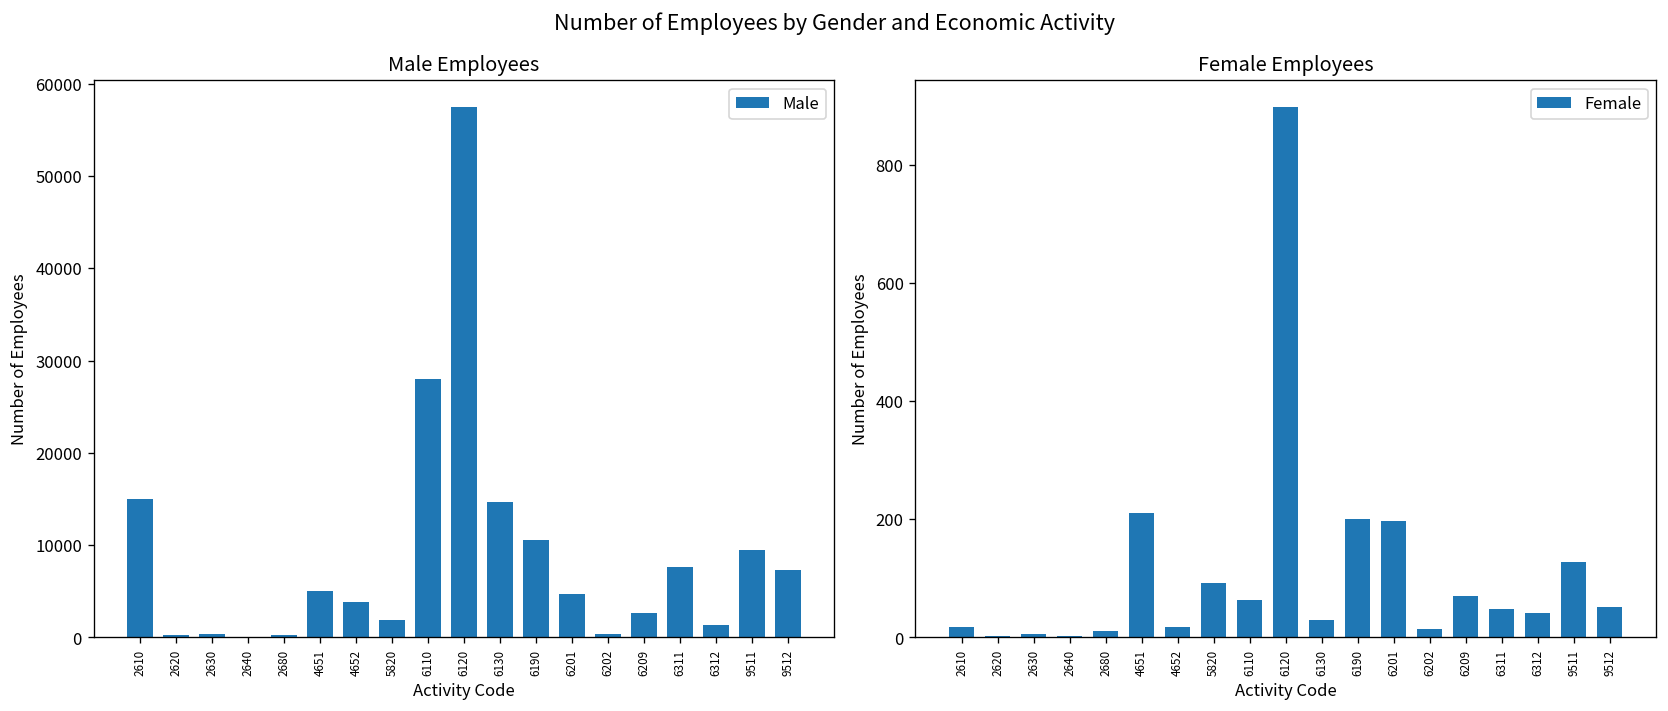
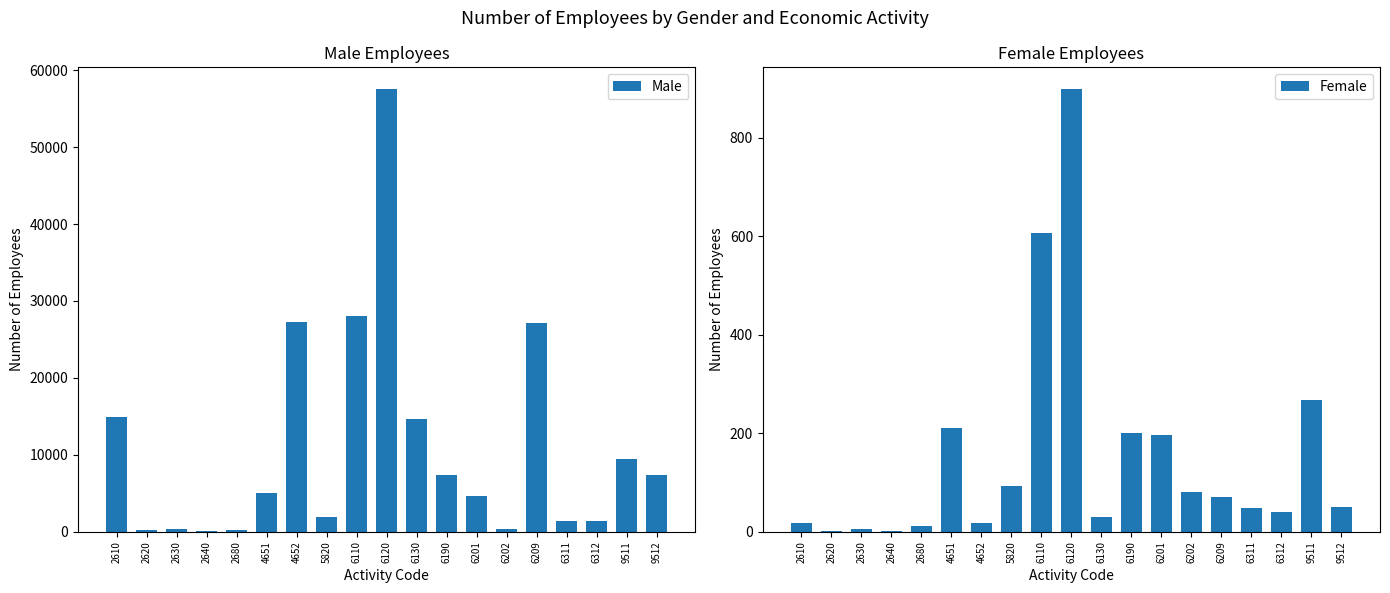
Male Employees, 4652: 4000 -> 27000
Male Employees, 6190: 11000 -> 7000
Male Employees, 6209: 3000 -> 27000
Male Employees, 6311: 8000 -> 1000
Female Employees, 6110: 60 -> 610
Female Employees, 6202: 10 -> 80
Female Employees, 9511: 130 -> 270
